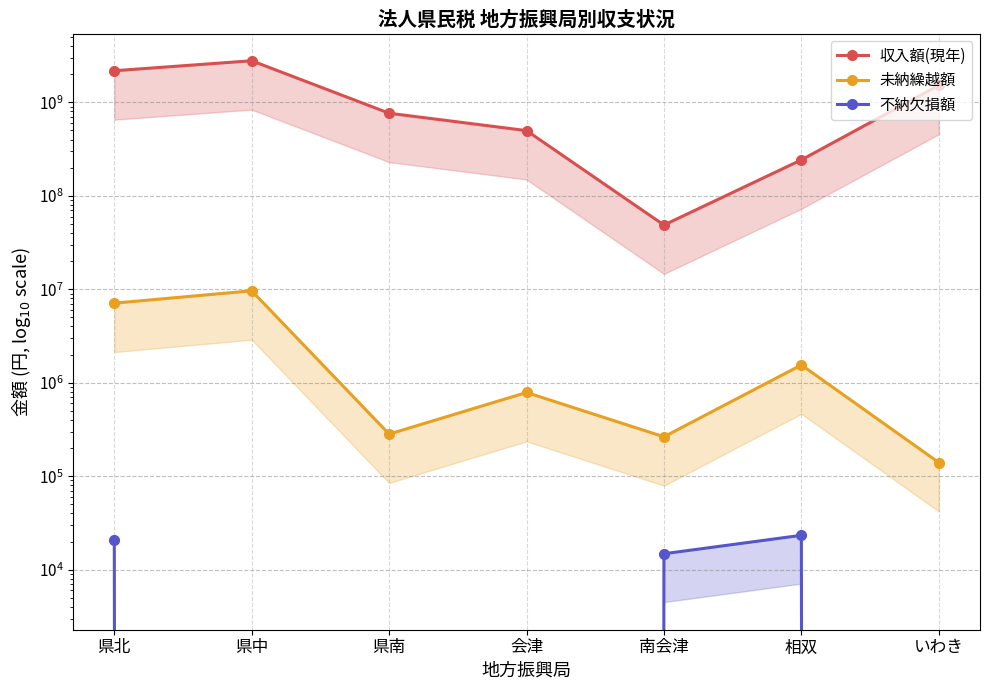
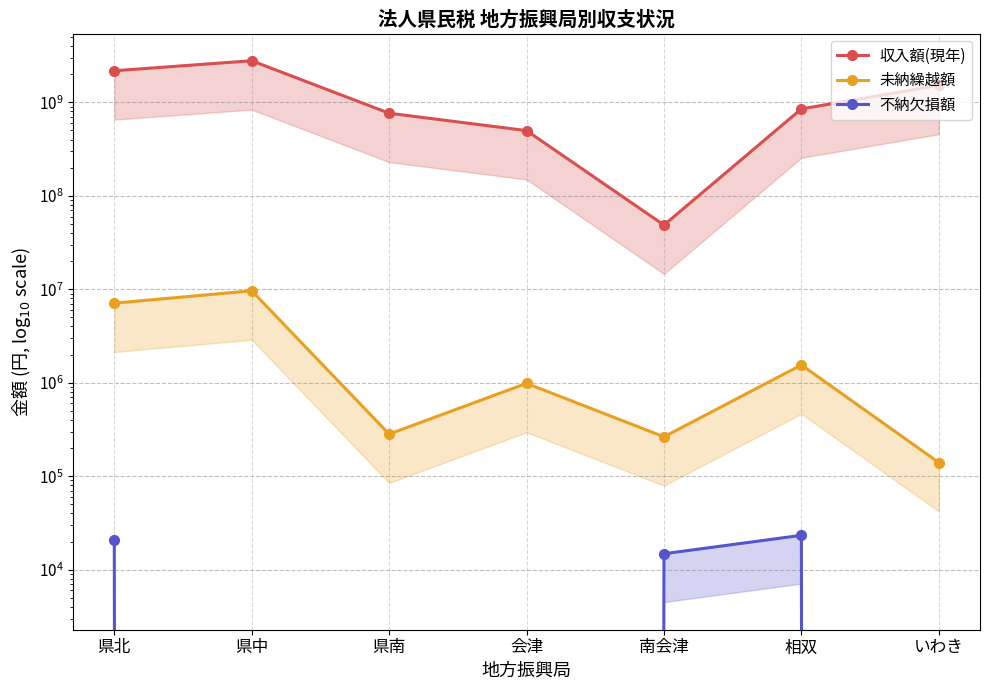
未納繰越額, 会津: 800000 -> 1000000
収入額(現年), 相双: 240000000 -> 900000000
